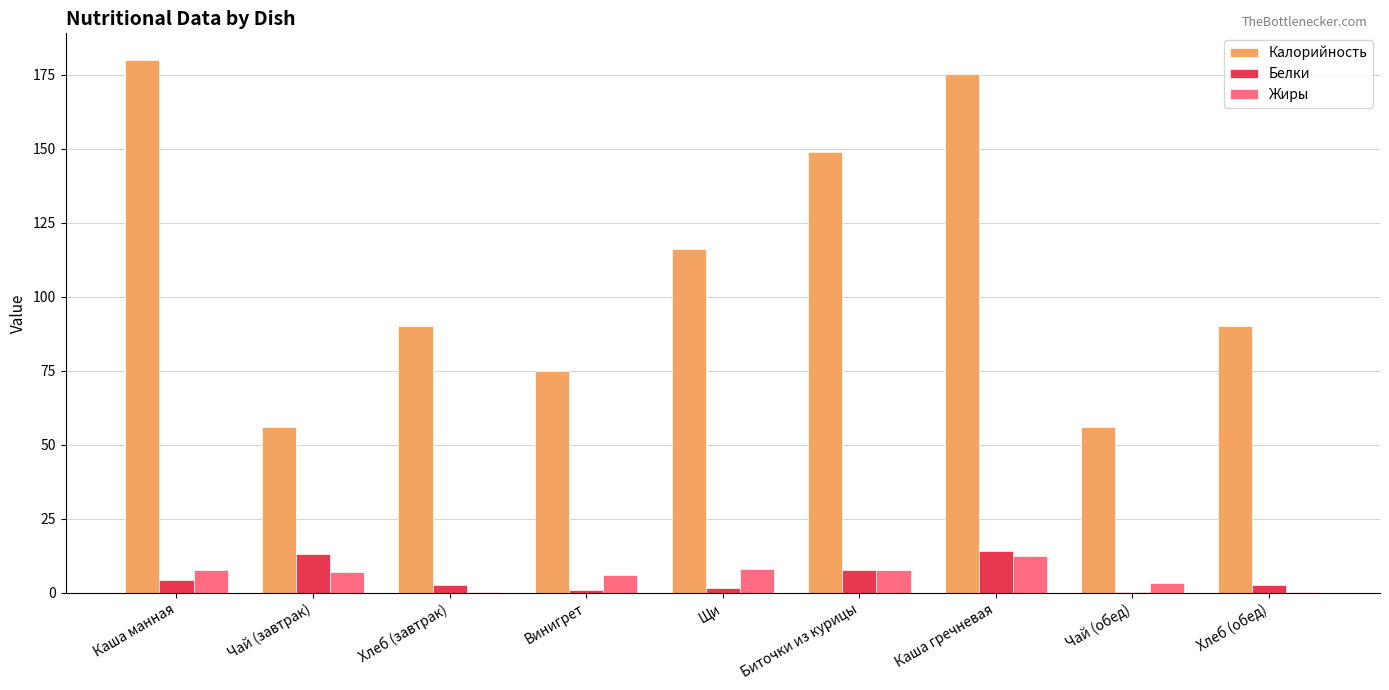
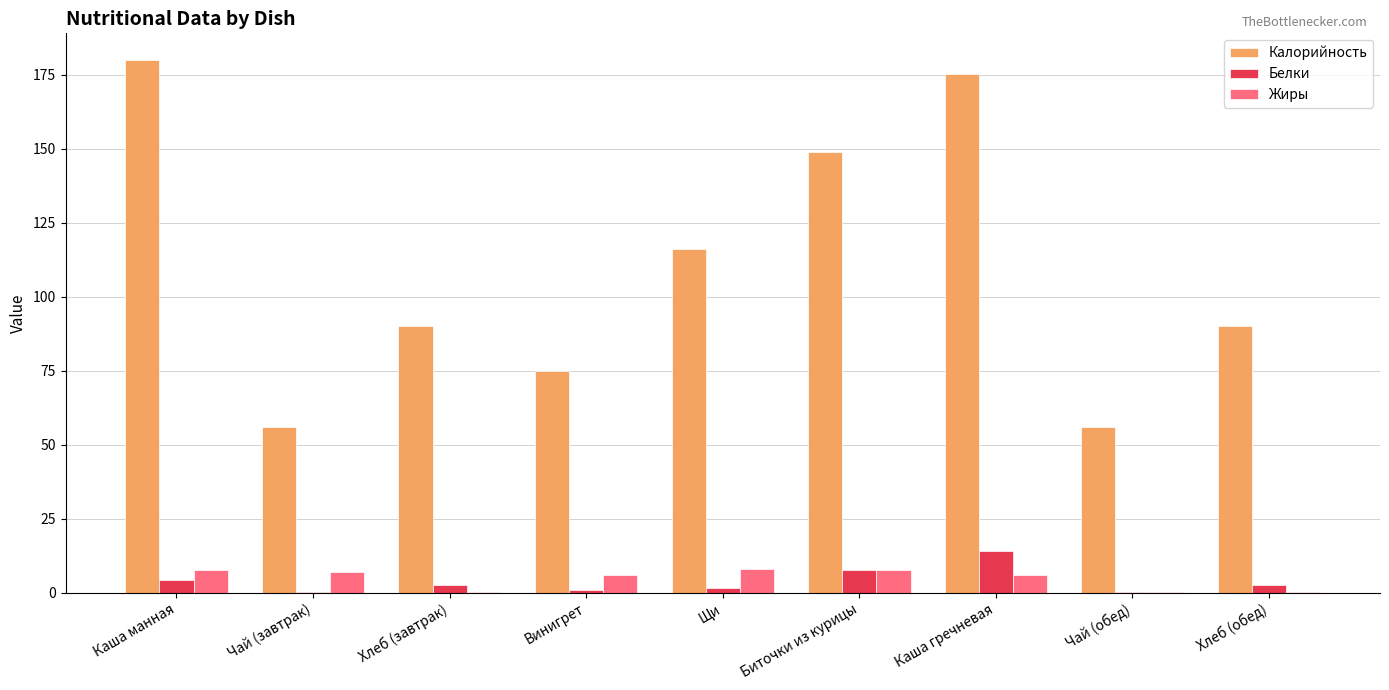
Белки, Чай (завтрак): 13 -> 0
Жиры, Каша гречневая: 13 -> 6
Жиры, Чай (обед): 3 -> 0
